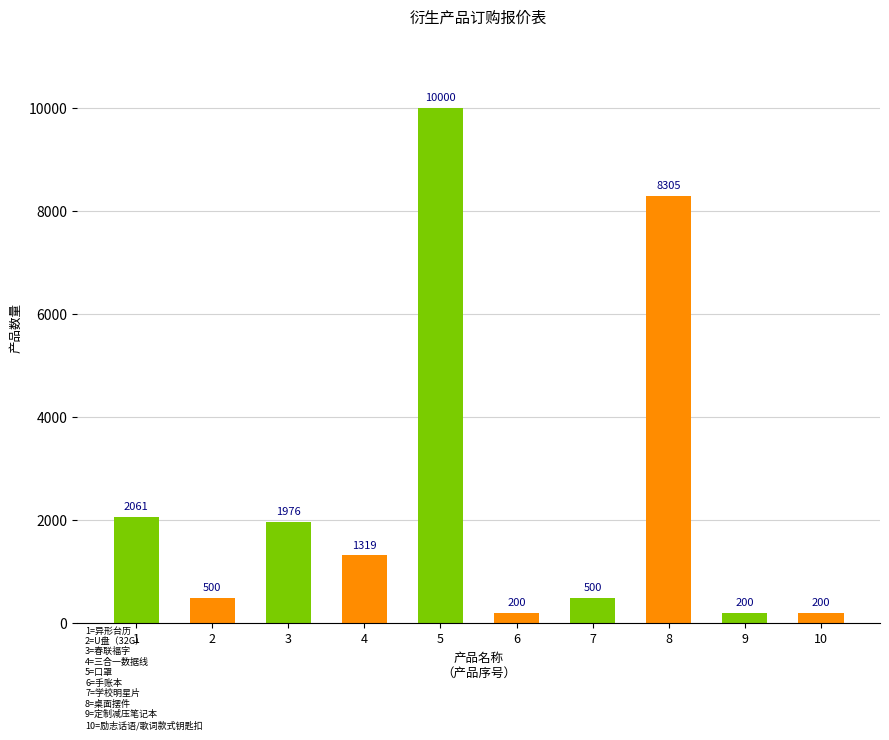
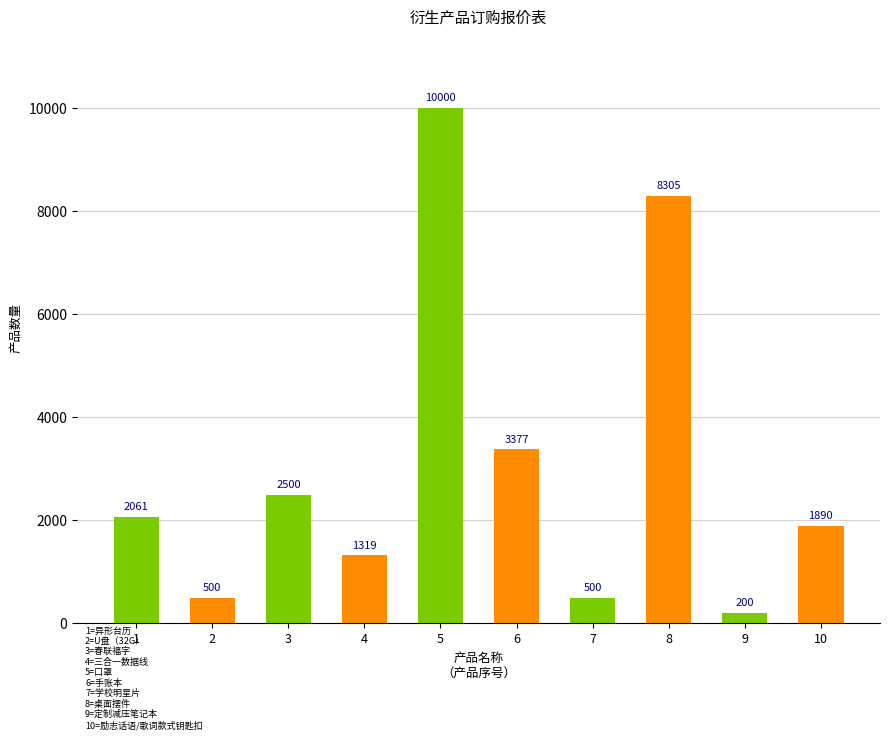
3: 1976 -> 2500
6: 200 -> 3377
10: 200 -> 1890
